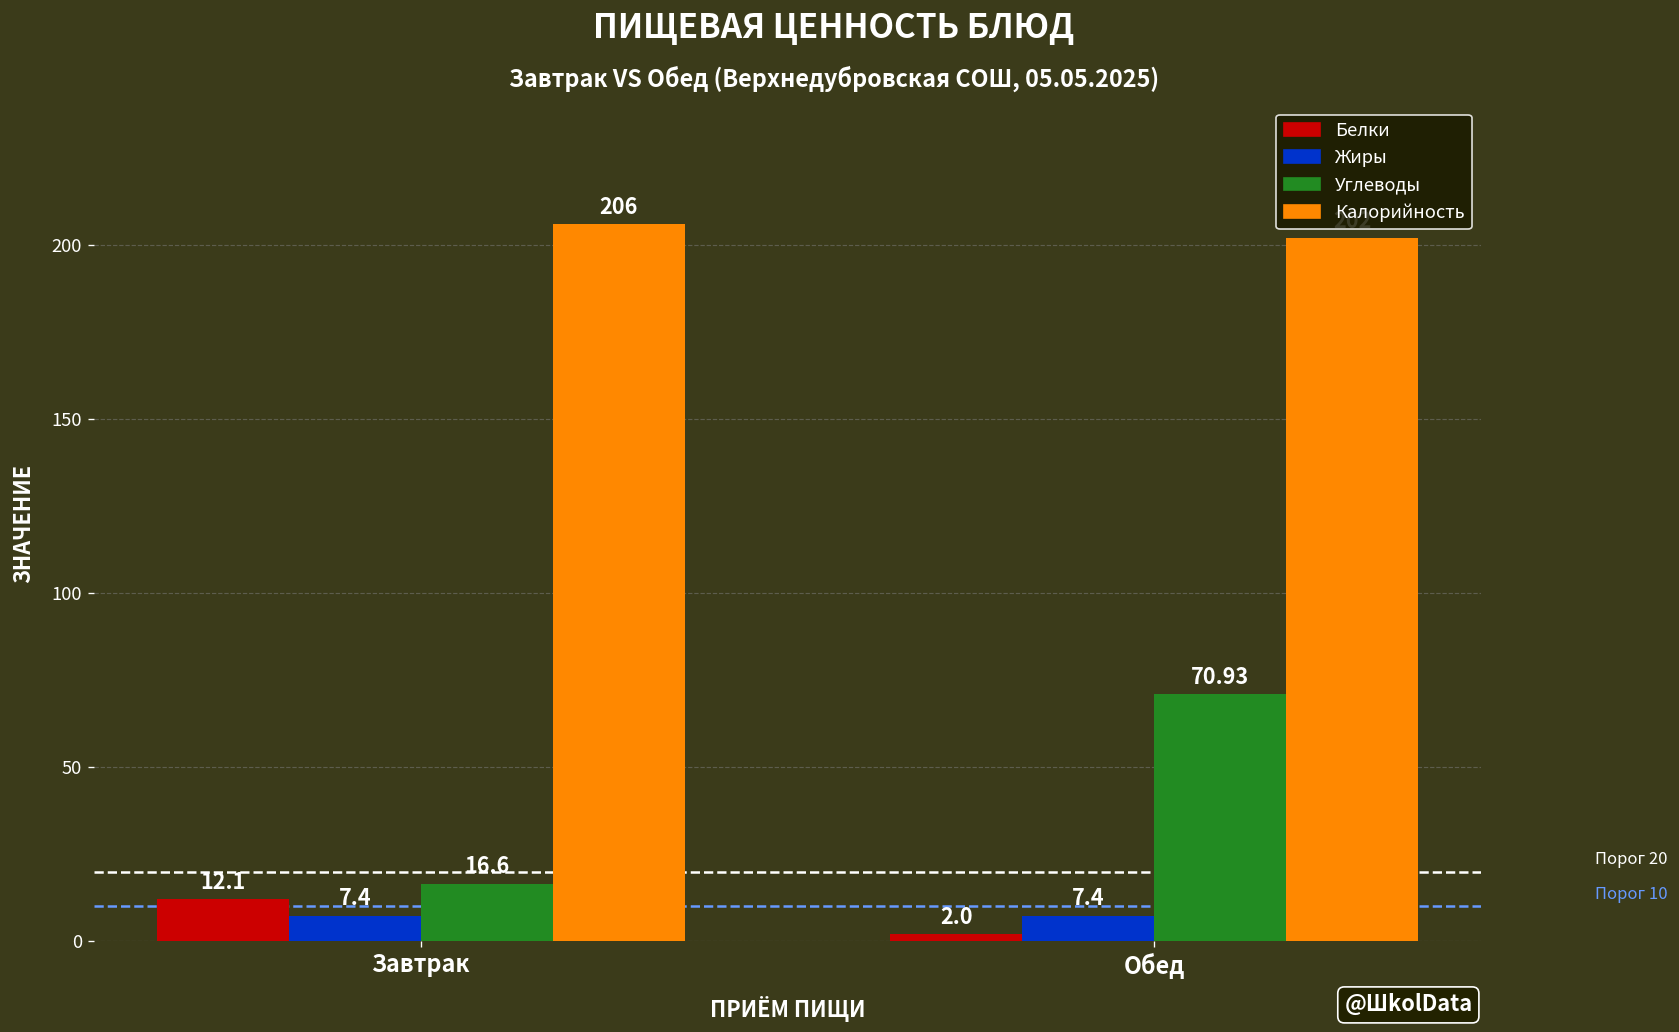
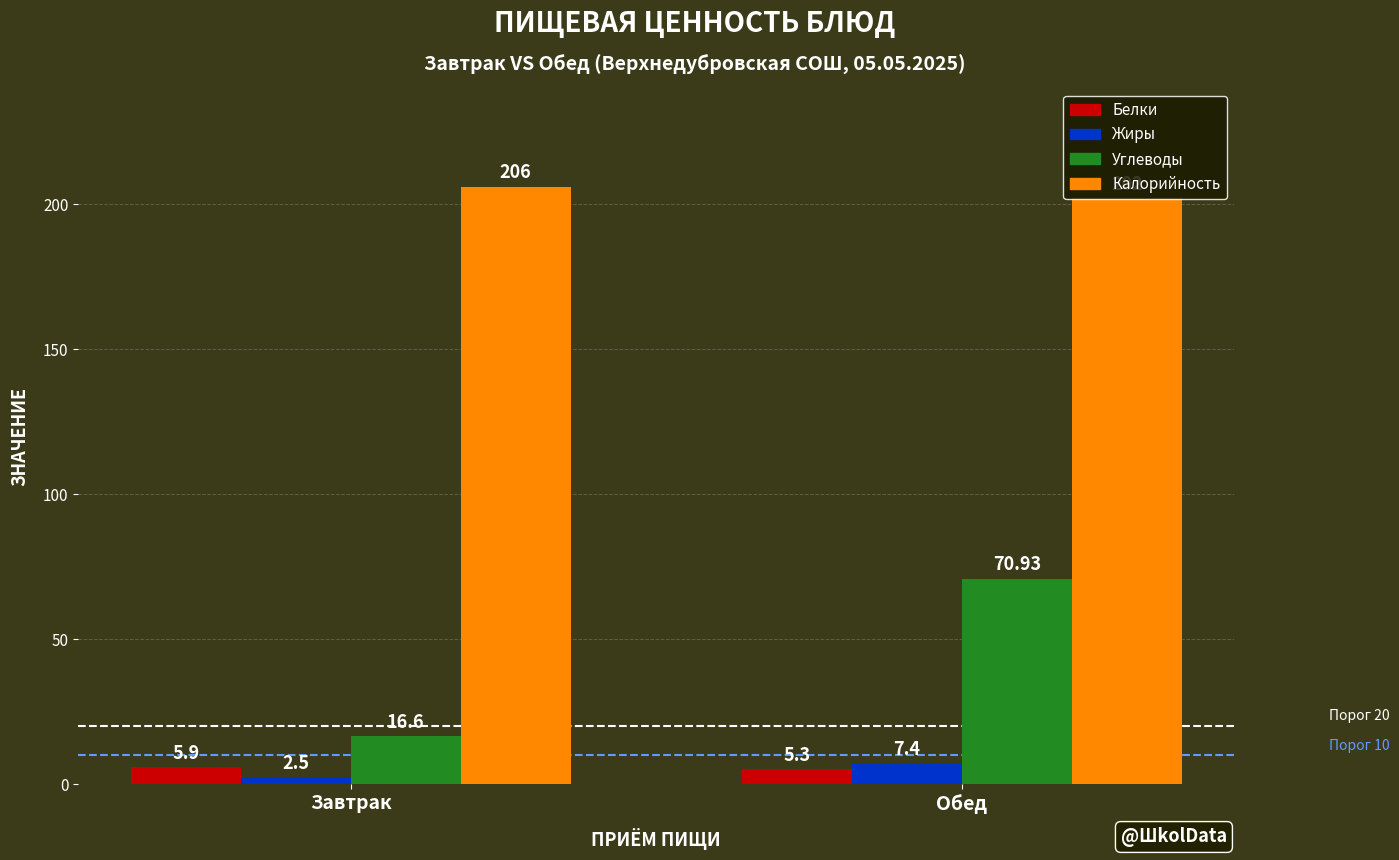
Белки, Завтрак: 12.1 -> 5.9
Жиры, Завтрак: 7.4 -> 2.5
Белки, Обед: 2.0 -> 5.3
